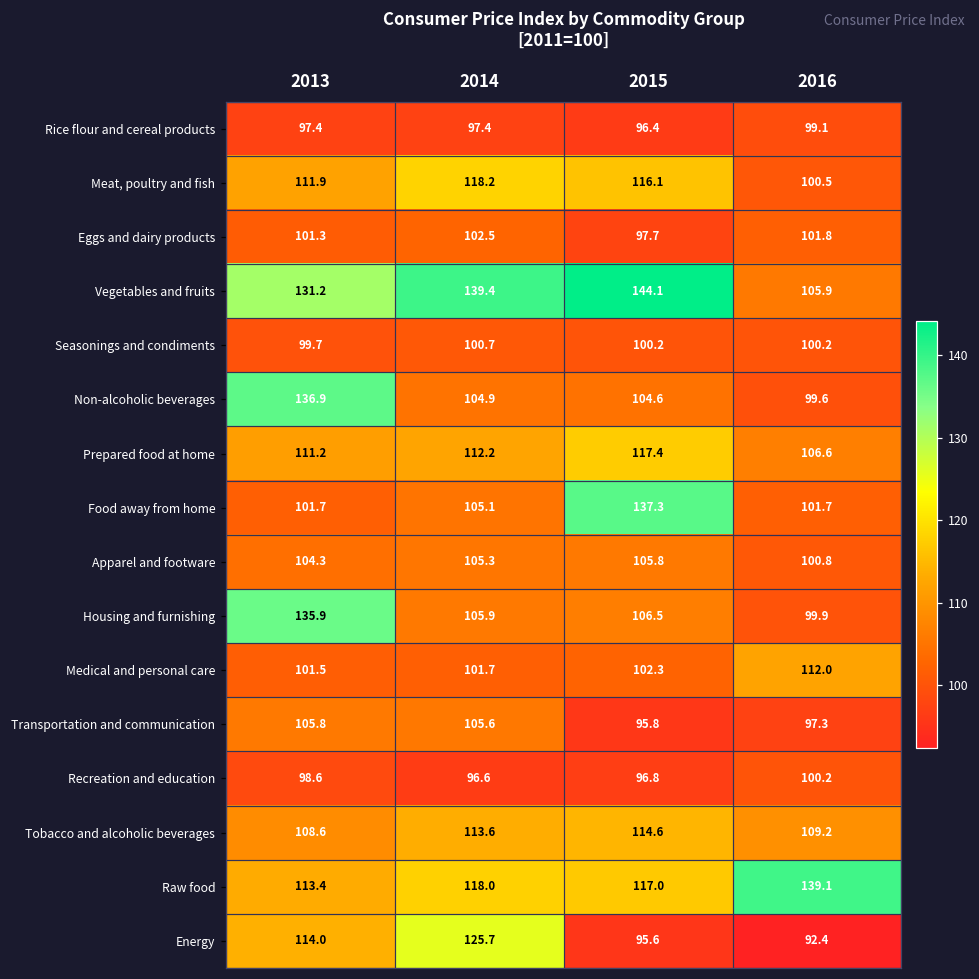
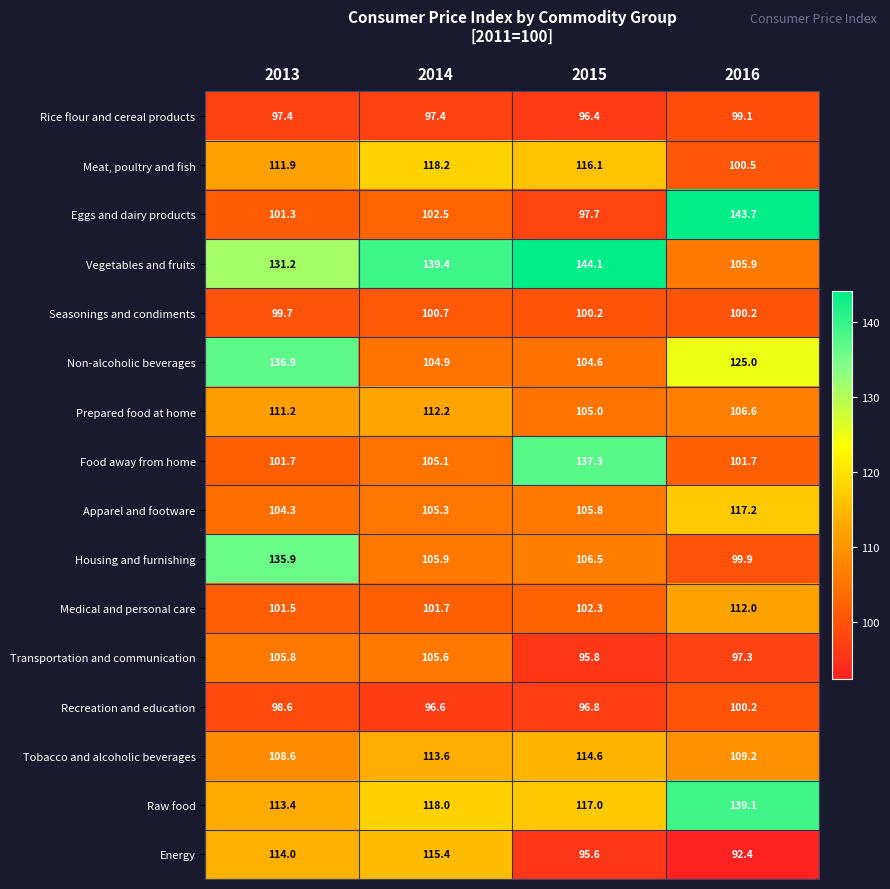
Eggs and dairy products, 2016: 101.8 -> 143.7
Non-alcoholic beverages, 2016: 99.6 -> 125.0
Prepared food at home, 2015: 117.4 -> 105.0
Apparel and footware, 2016: 100.8 -> 117.2
Energy, 2014: 125.7 -> 115.4
